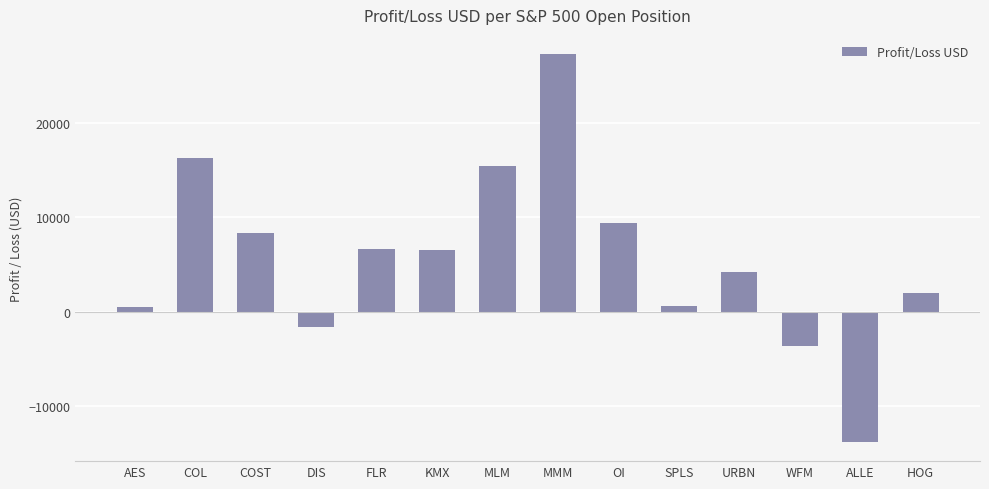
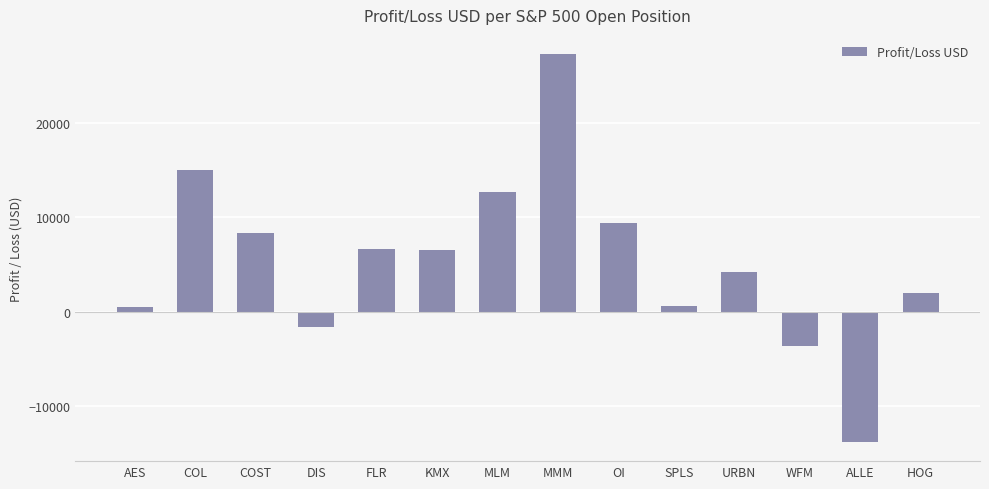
COL: 16000 -> 15000
MLM: 15000 -> 13000
